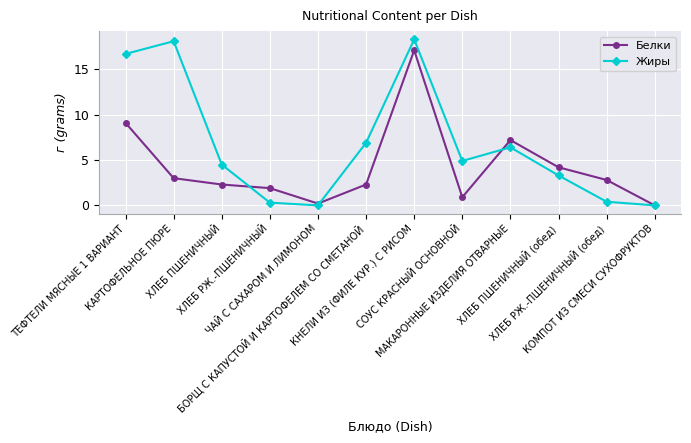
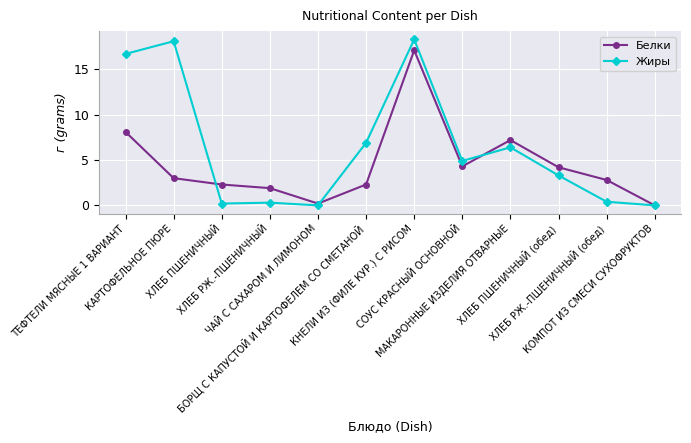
Белки, ТЕФТЕЛИ МЯСНЫЕ 1 ВАРИАНТ: 9 -> 8
Жиры, ХЛЕБ ПШЕНИЧНЫЙ: 5 -> 0
Белки, СОУС КРАСНЫЙ ОСНОВНОЙ: 1 -> 4
